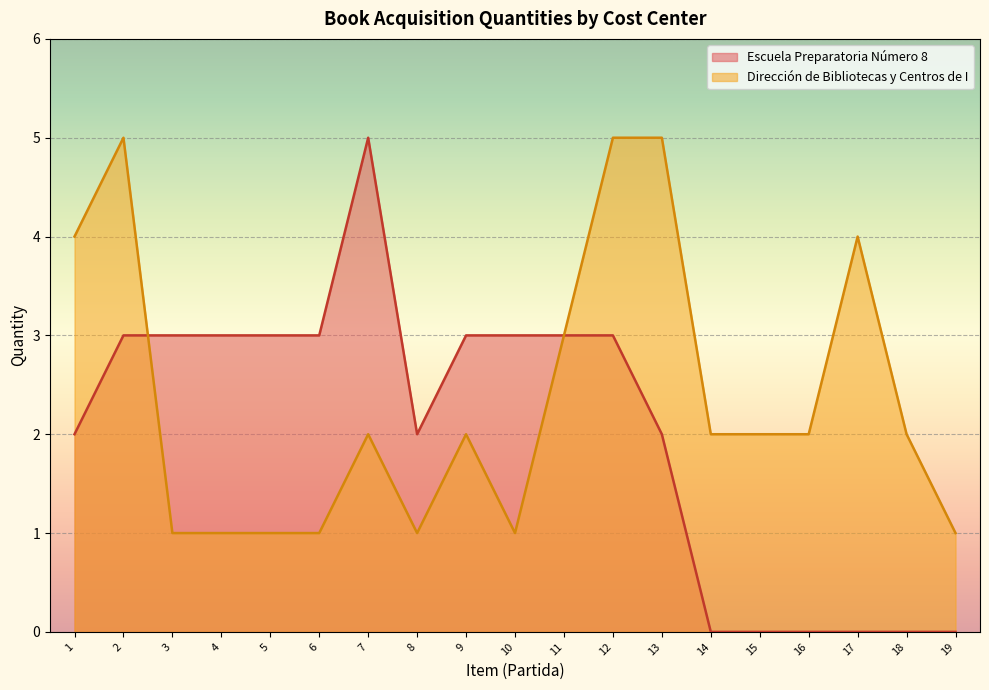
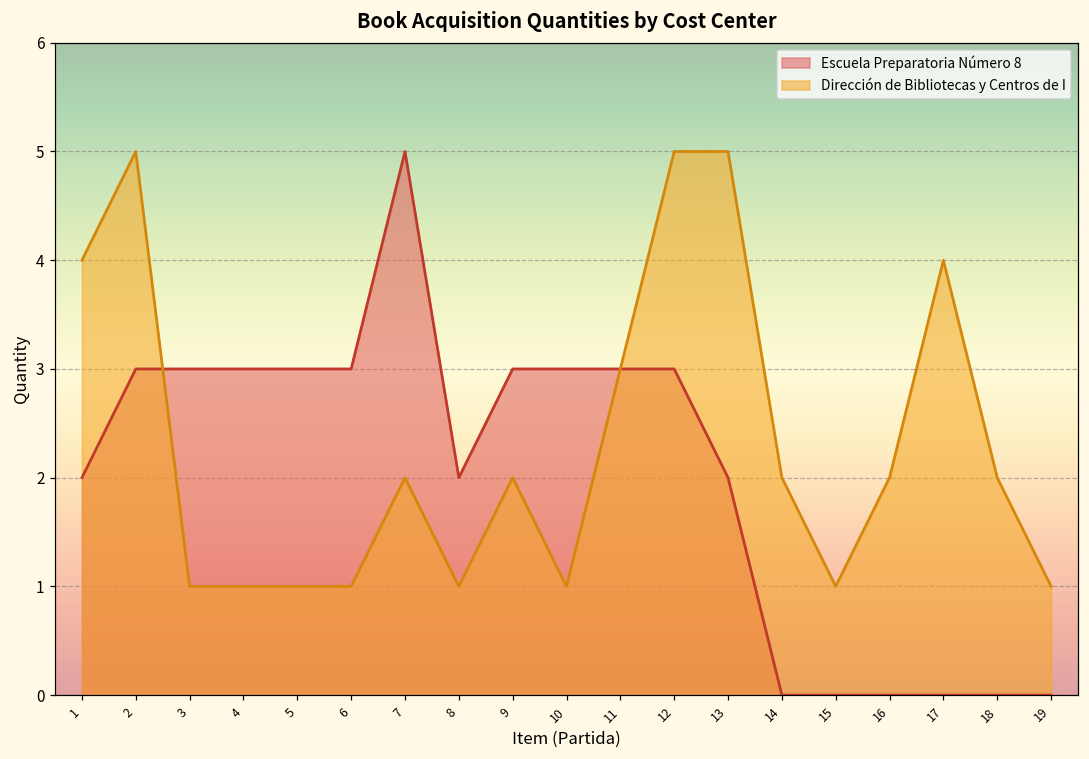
Dirección de Bibliotecas y Centros de I, 15: 2 -> 1
